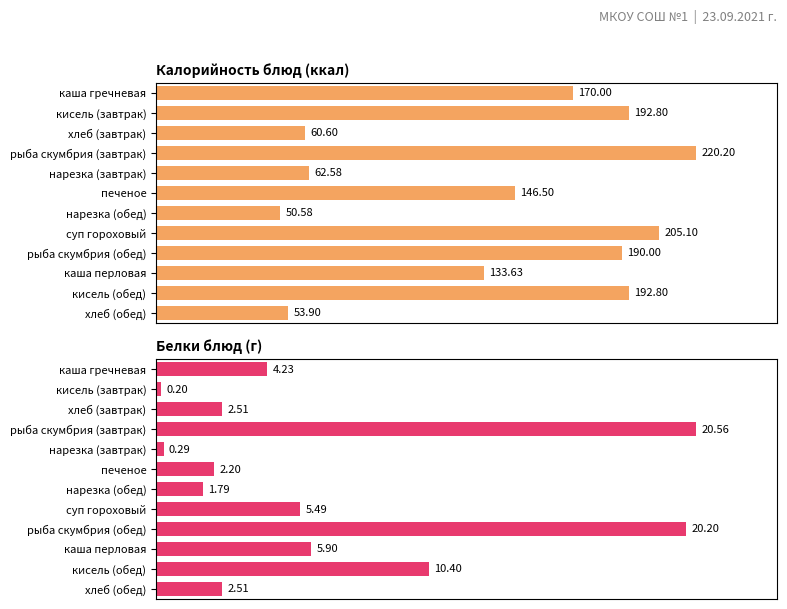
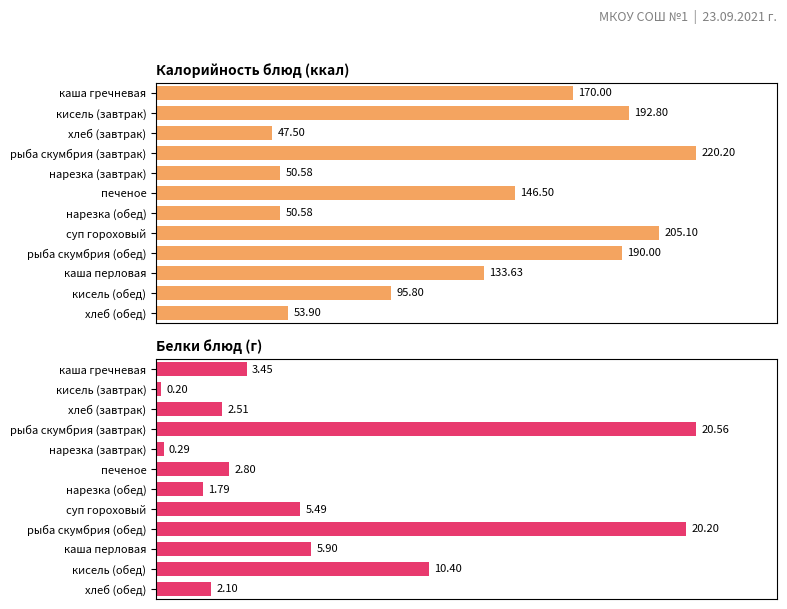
Калорийность блюд (ккал), хлеб (завтрак): 60.60 -> 47.50
Калорийность блюд (ккал), нарезка (завтрак): 62.58 -> 50.58
Калорийность блюд (ккал), кисель (обед): 192.80 -> 95.80
Белки блюд (г), каша гречневая: 4.23 -> 3.45
Белки блюд (г), печеное: 2.20 -> 2.80
Белки блюд (г), хлеб (обед): 2.51 -> 2.10
